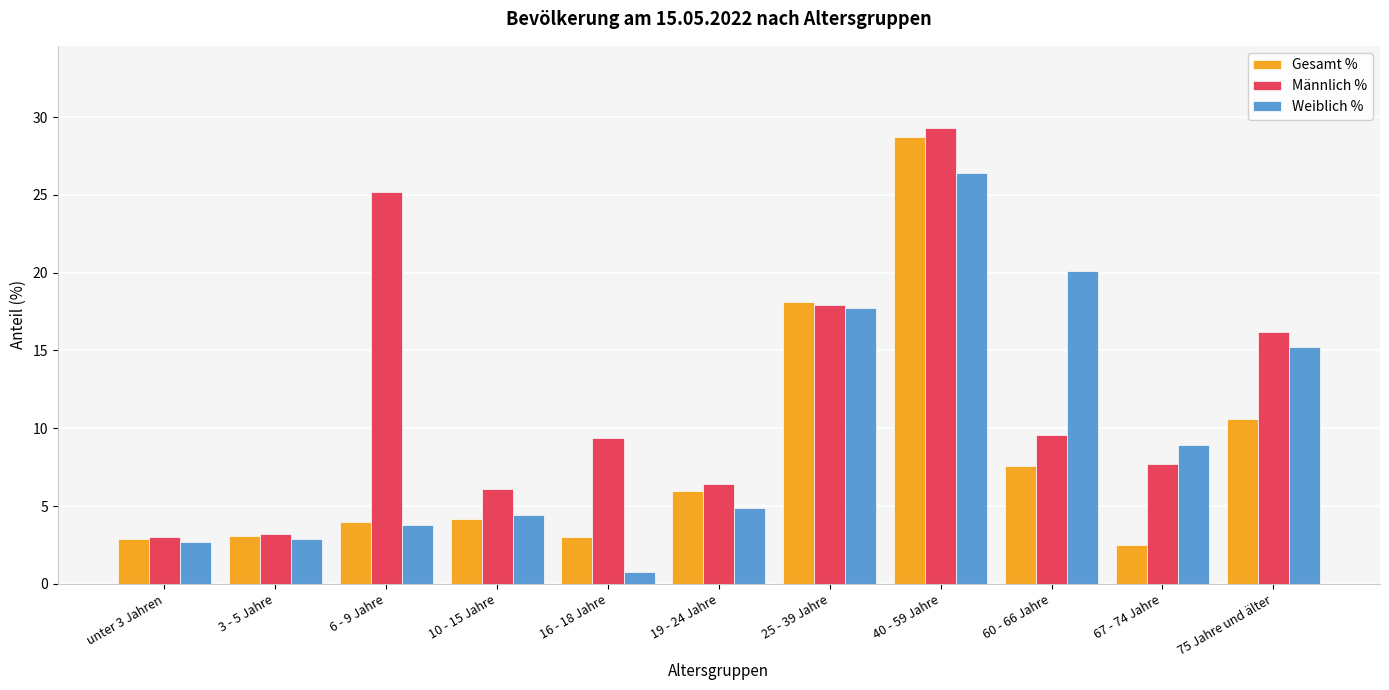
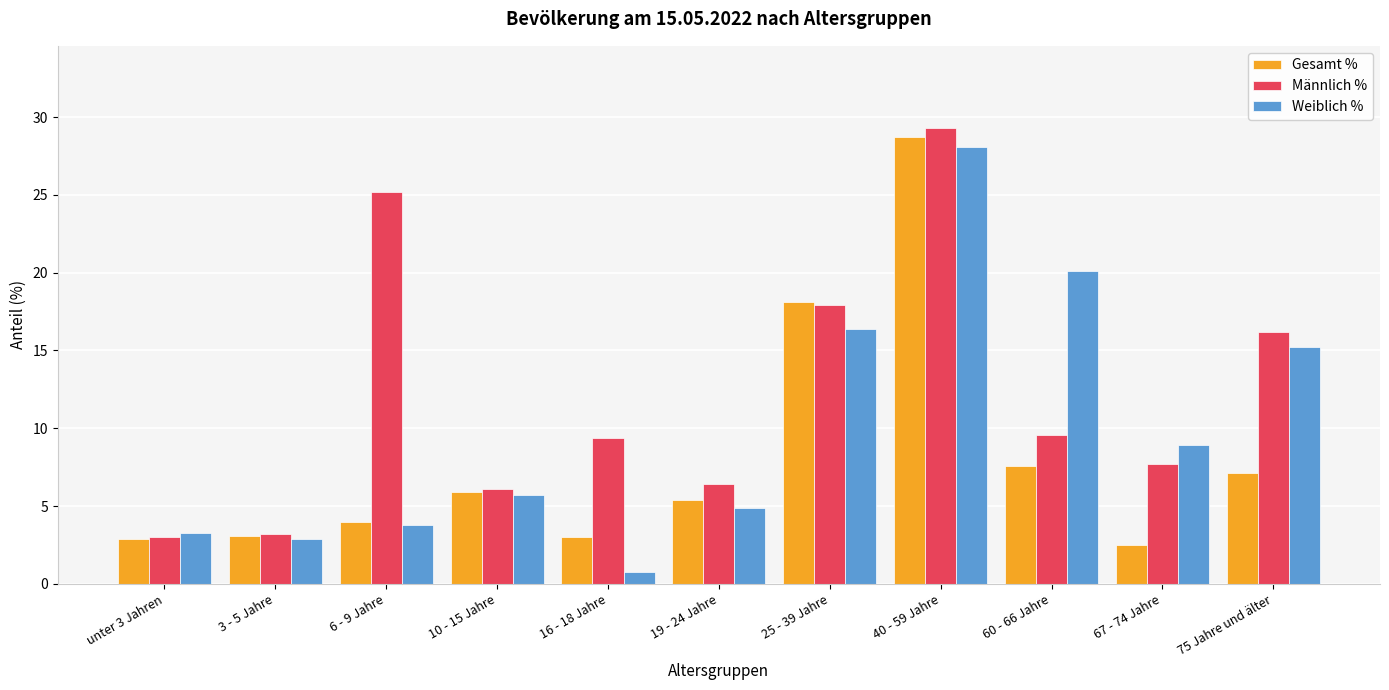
Weiblich %, unter 3 Jahren: 2.7 -> 3.3
Gesamt %, 10 - 15 Jahre: 4.2 -> 5.9
Weiblich %, 10 - 15 Jahre: 4.4 -> 5.7
Gesamt %, 19 - 24 Jahre: 6.0 -> 5.4
Weiblich %, 25 - 39 Jahre: 17.7 -> 16.4
Weiblich %, 40 - 59 Jahre: 26.4 -> 28.1
Gesamt %, 75 Jahre und älter: 10.6 -> 7.1
